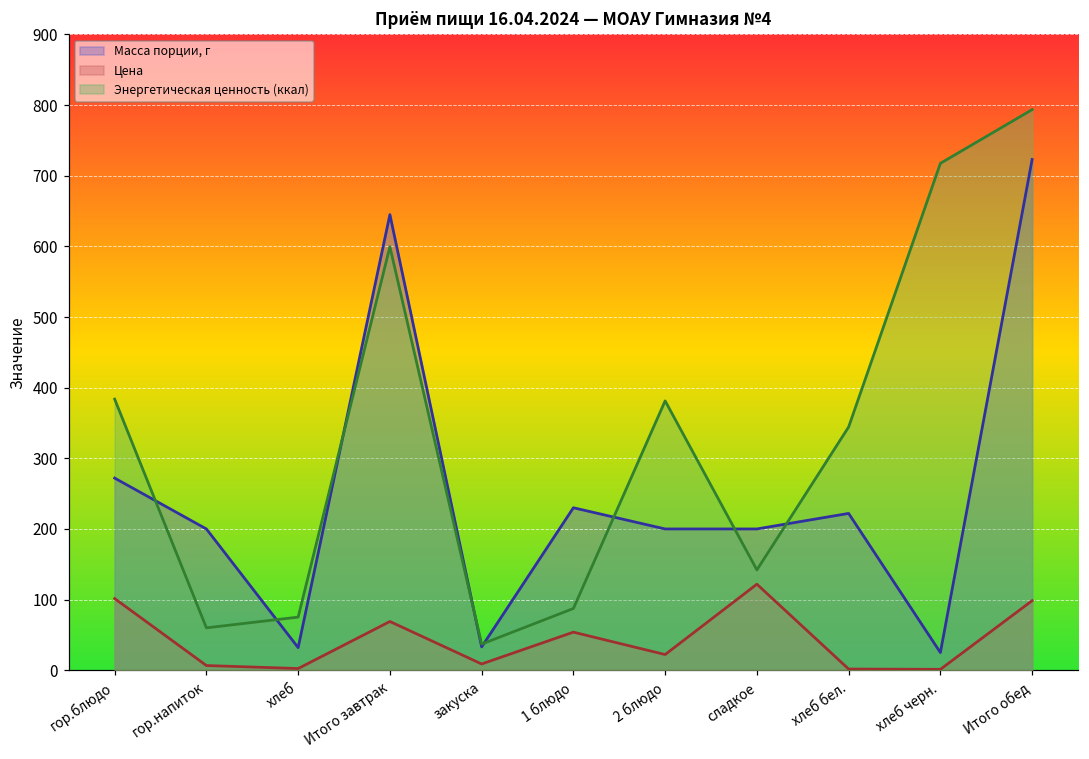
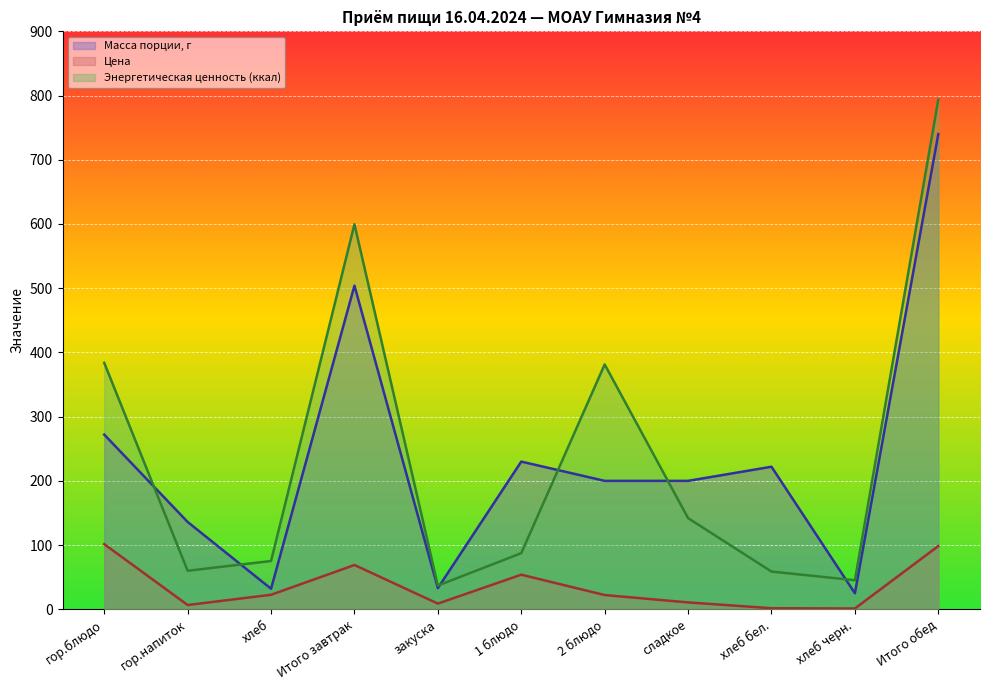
Масса порции, г, гор.напиток: 200 -> 140
Цена, хлеб: 0 -> 20
Масса порции, г, Итого завтрак: 650 -> 500
Цена, сладкое: 120 -> 10
Энергетическая ценность (ккал), хлеб бел.: 340 -> 60
Энергетическая ценность (ккал), хлеб черн.: 720 -> 50
Масса порции, г, Итого обед: 720 -> 740
